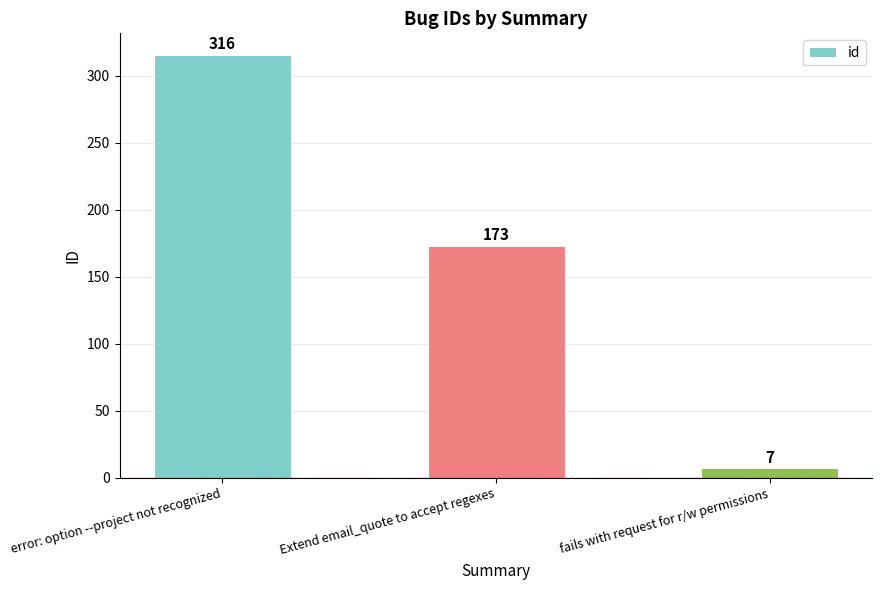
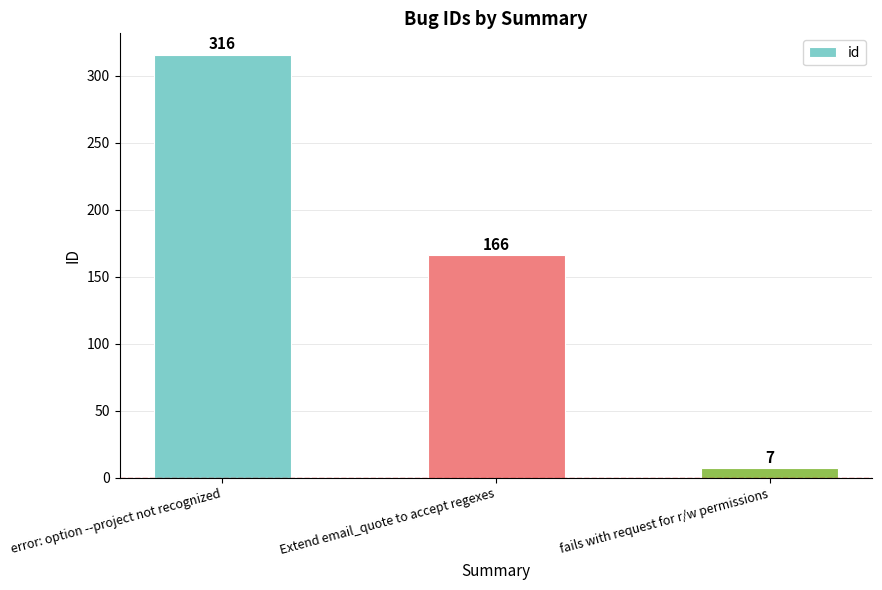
Extend email_quote to accept regexes: 173 -> 166
